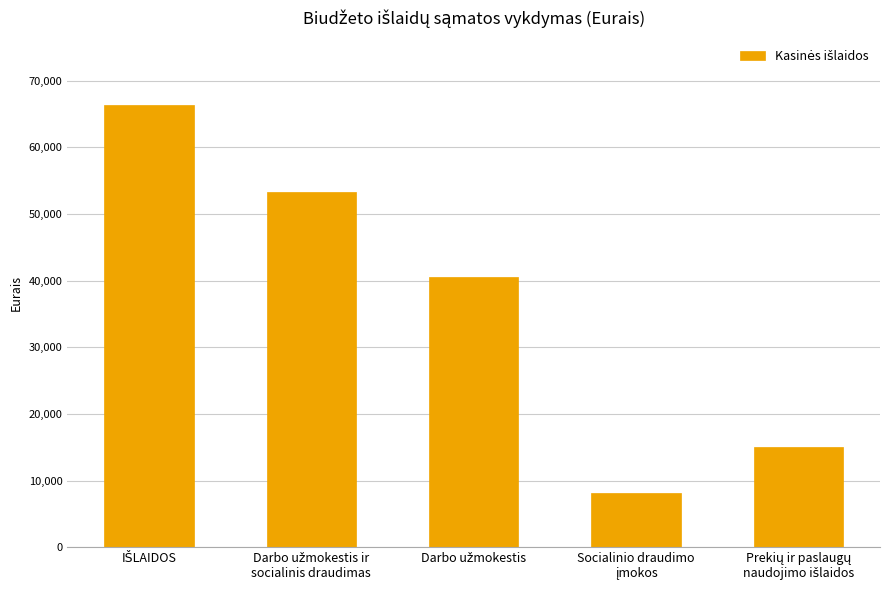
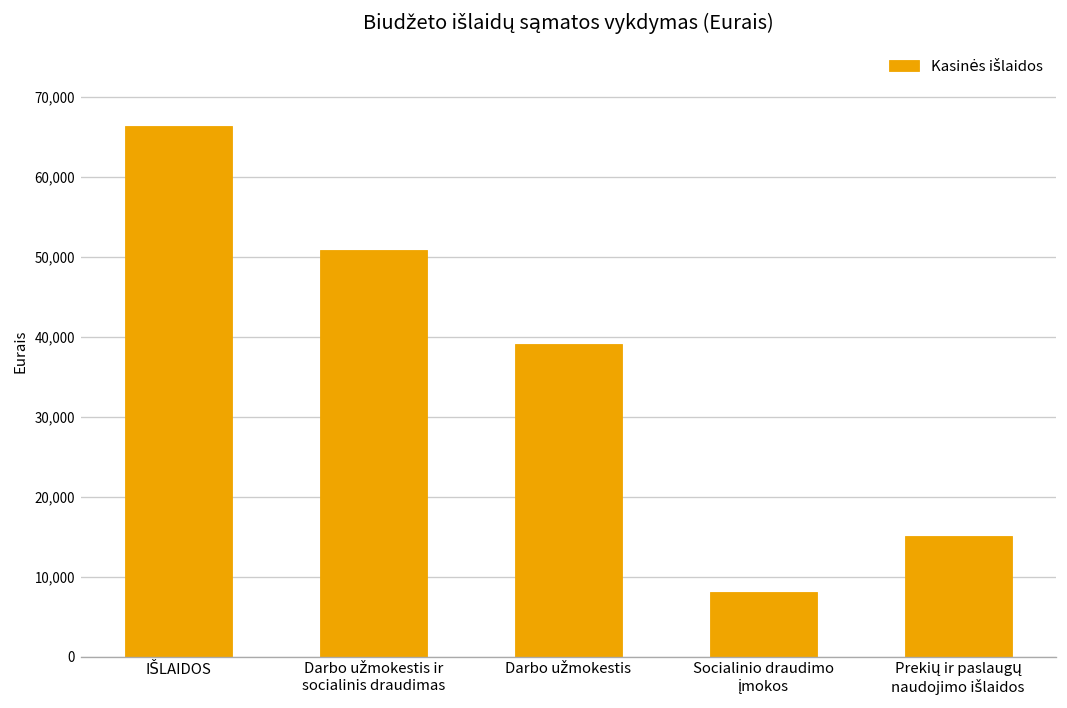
Darbo užmokestis ir socialinis draudimas: 53,000 -> 51,000
Darbo užmokestis: 41,000 -> 39,000
